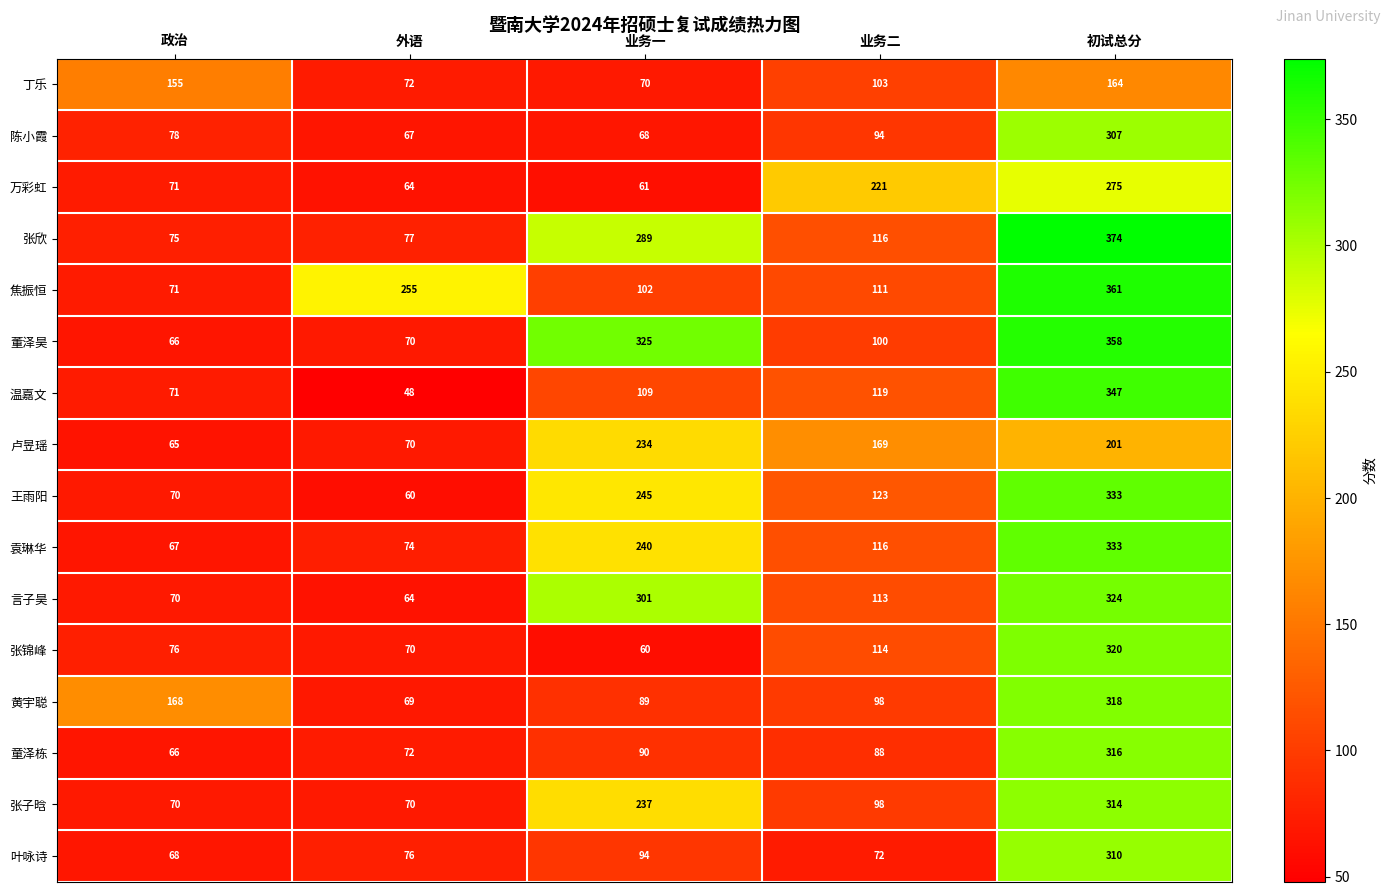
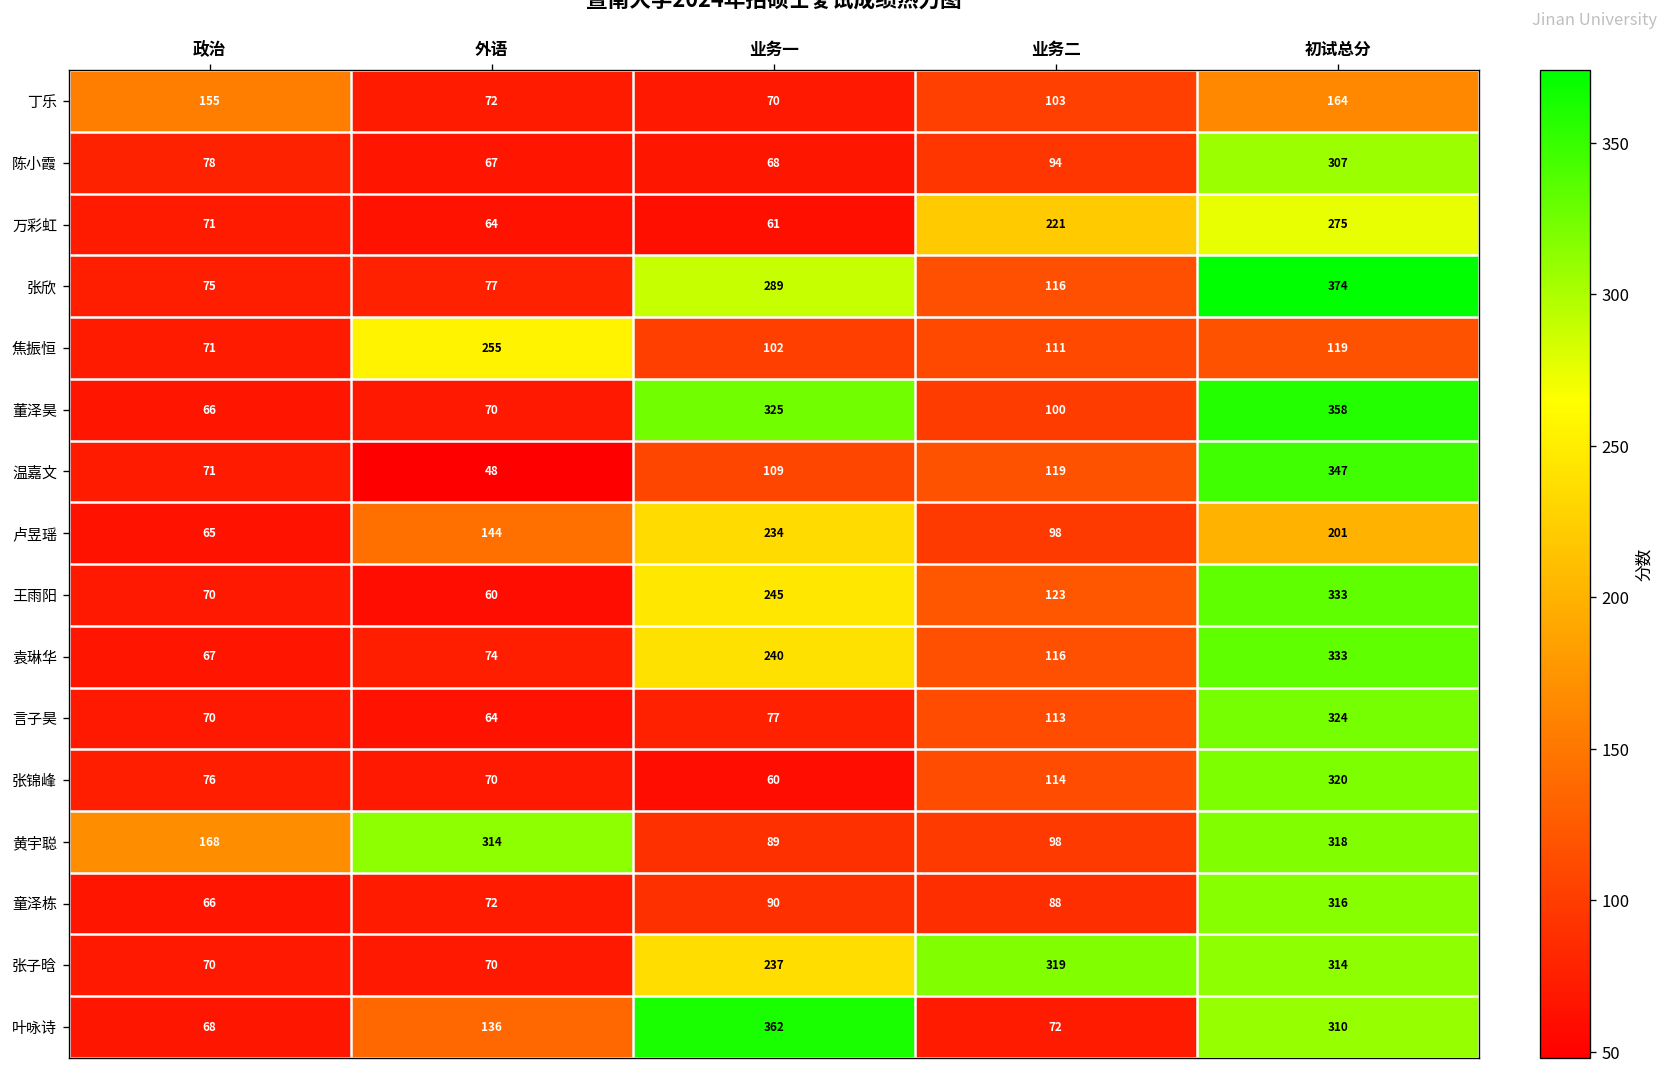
焦振恒, 初试总分: 361 -> 119
卢昱瑶, 外语: 70 -> 144
卢昱瑶, 业务二: 169 -> 98
言子昊, 业务一: 301 -> 77
黄宇聪, 外语: 69 -> 314
张子晗, 业务二: 98 -> 319
叶咏诗, 外语: 76 -> 136
叶咏诗, 业务一: 94 -> 362
